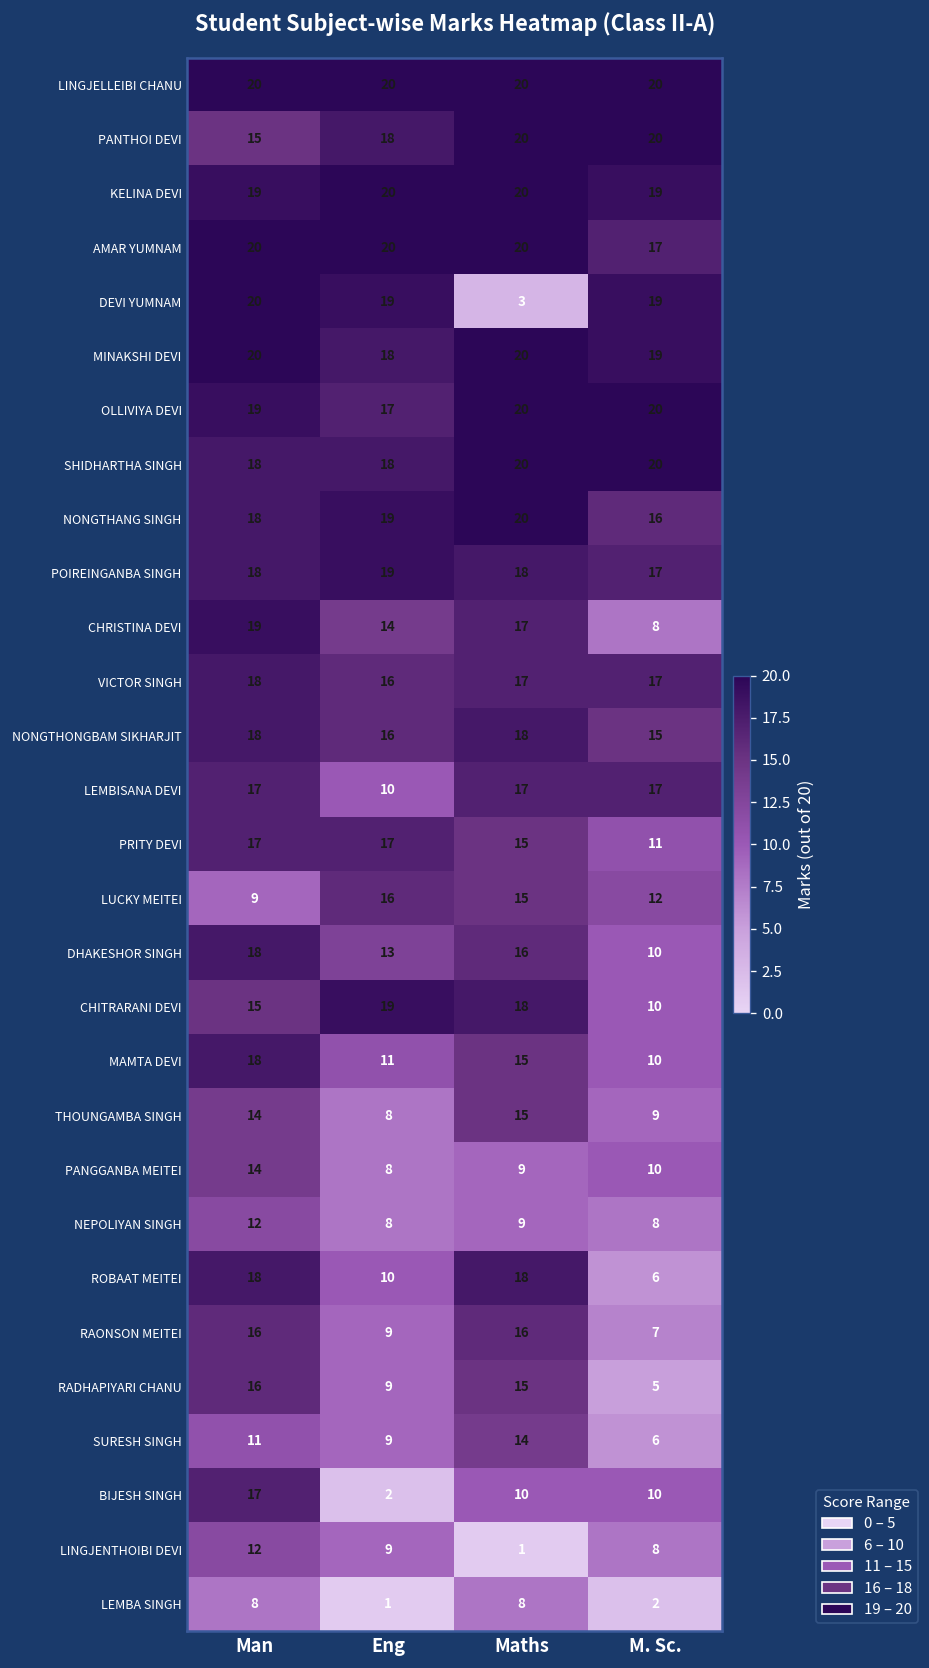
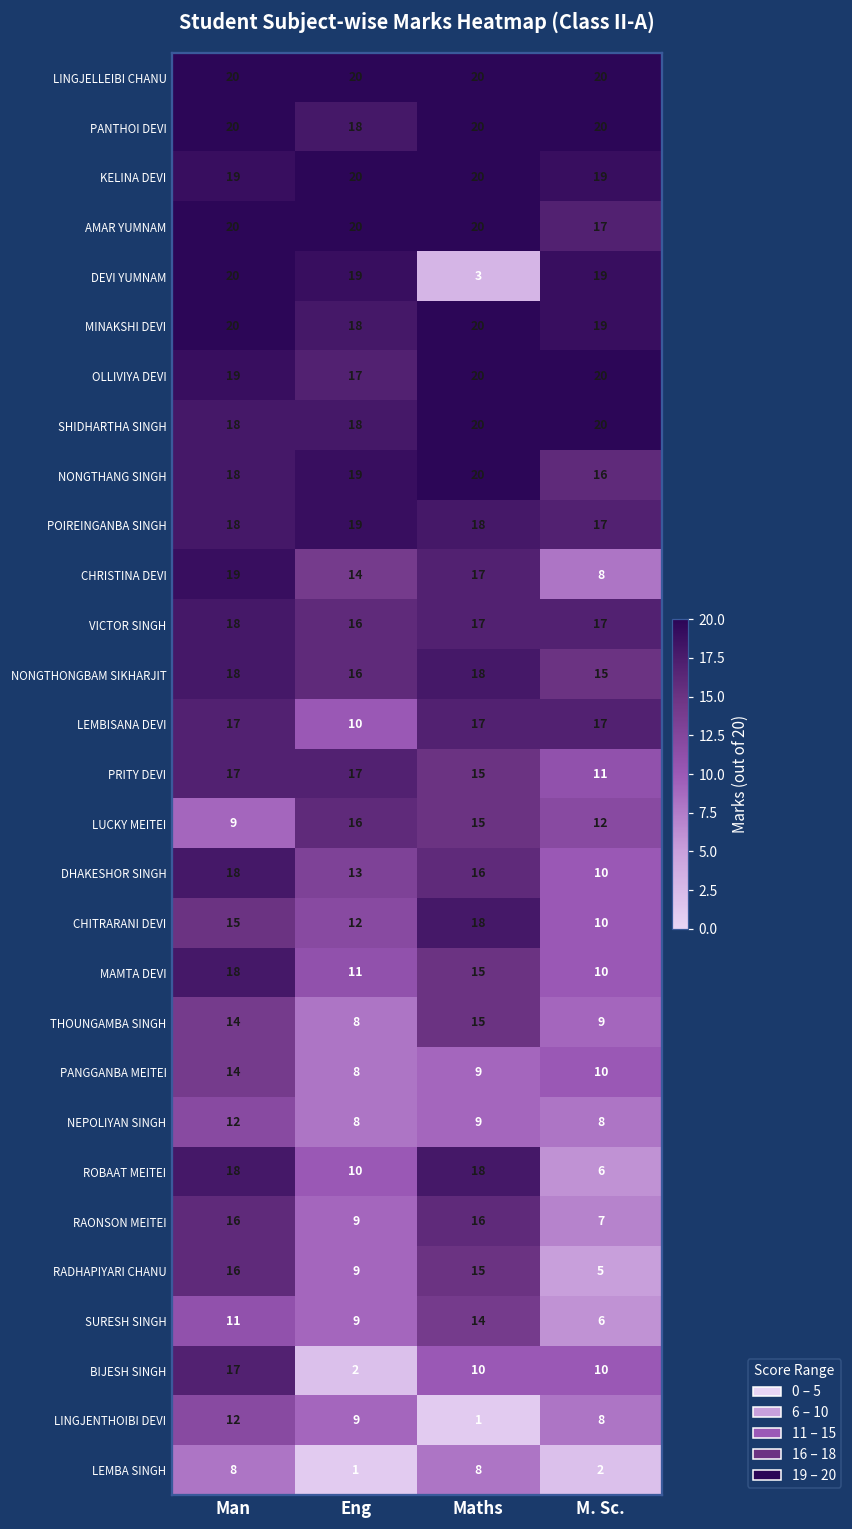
PANTHOI DEVI, Man: 15 -> 20
CHITRARANI DEVI, Eng: 19 -> 12
